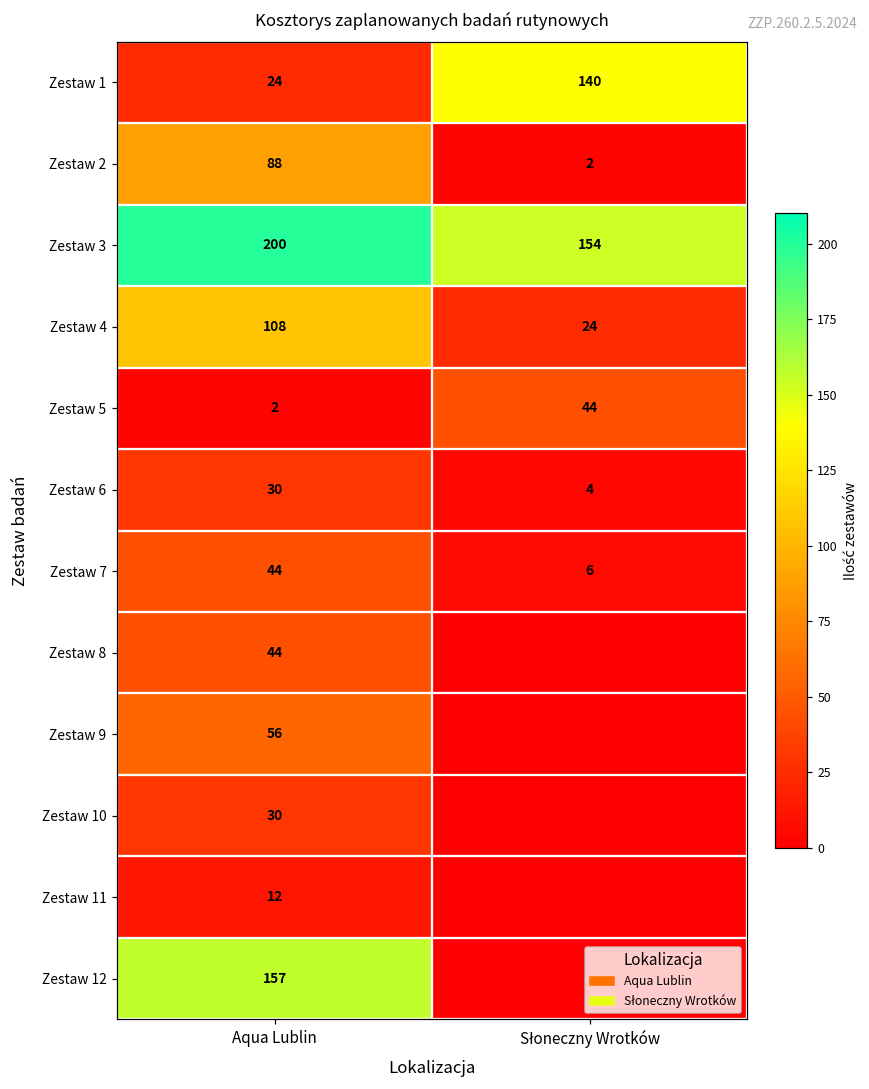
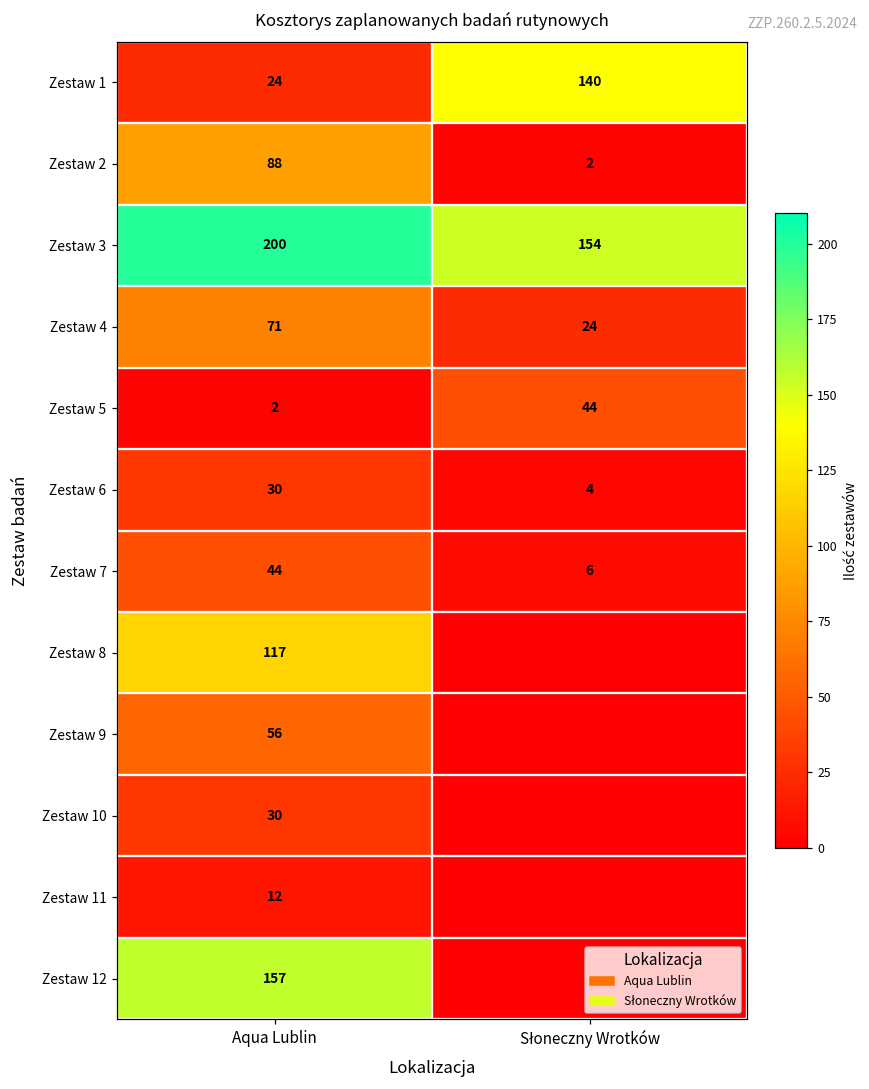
Zestaw 4, Aqua Lublin: 108 -> 71
Zestaw 8, Aqua Lublin: 44 -> 117
